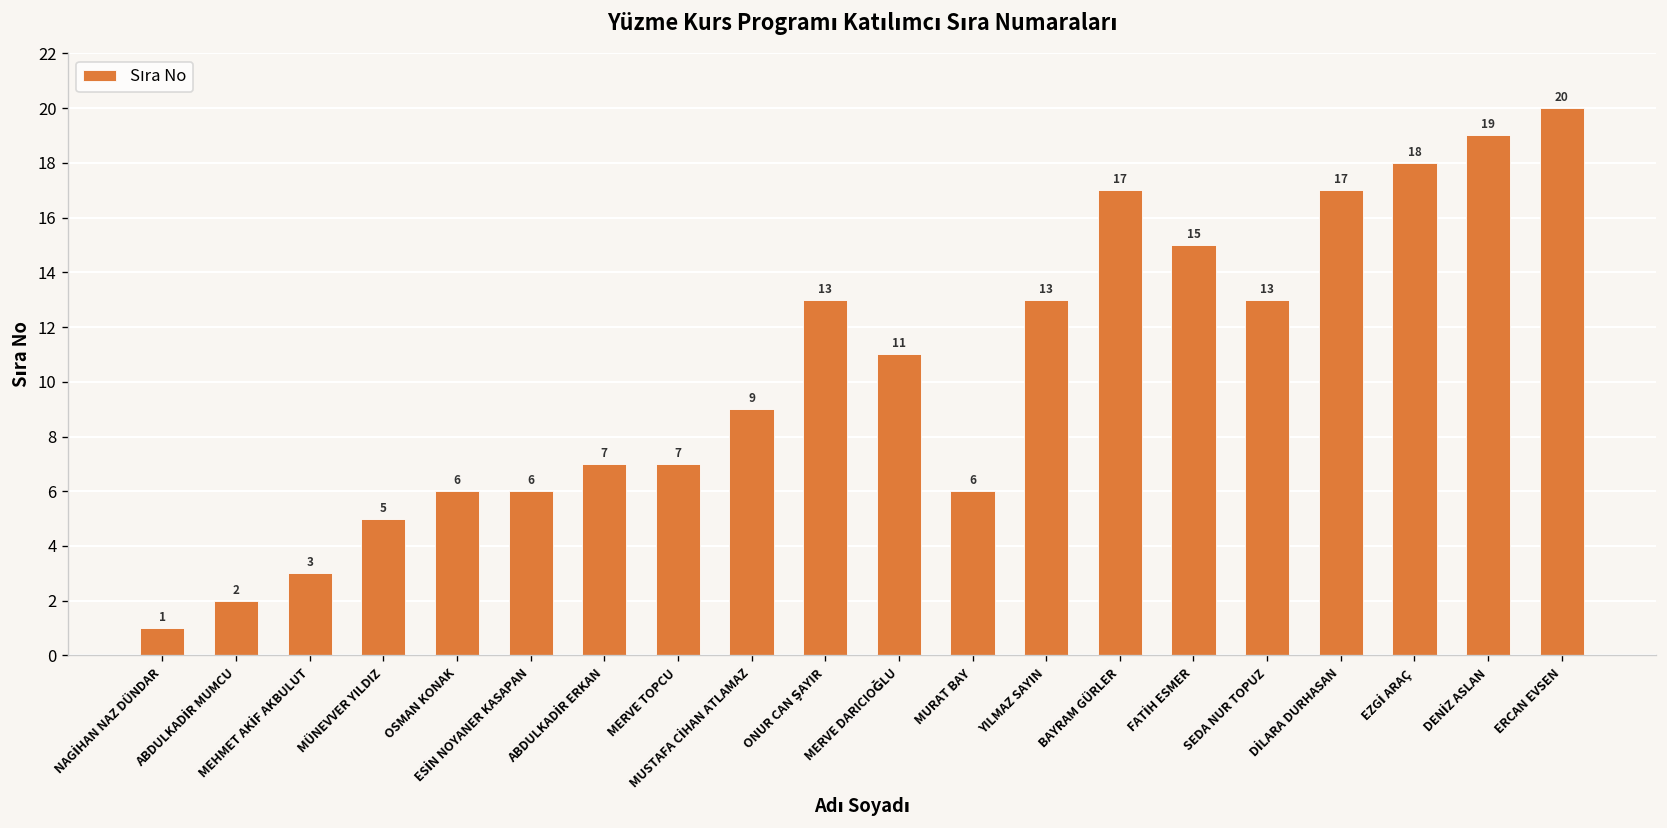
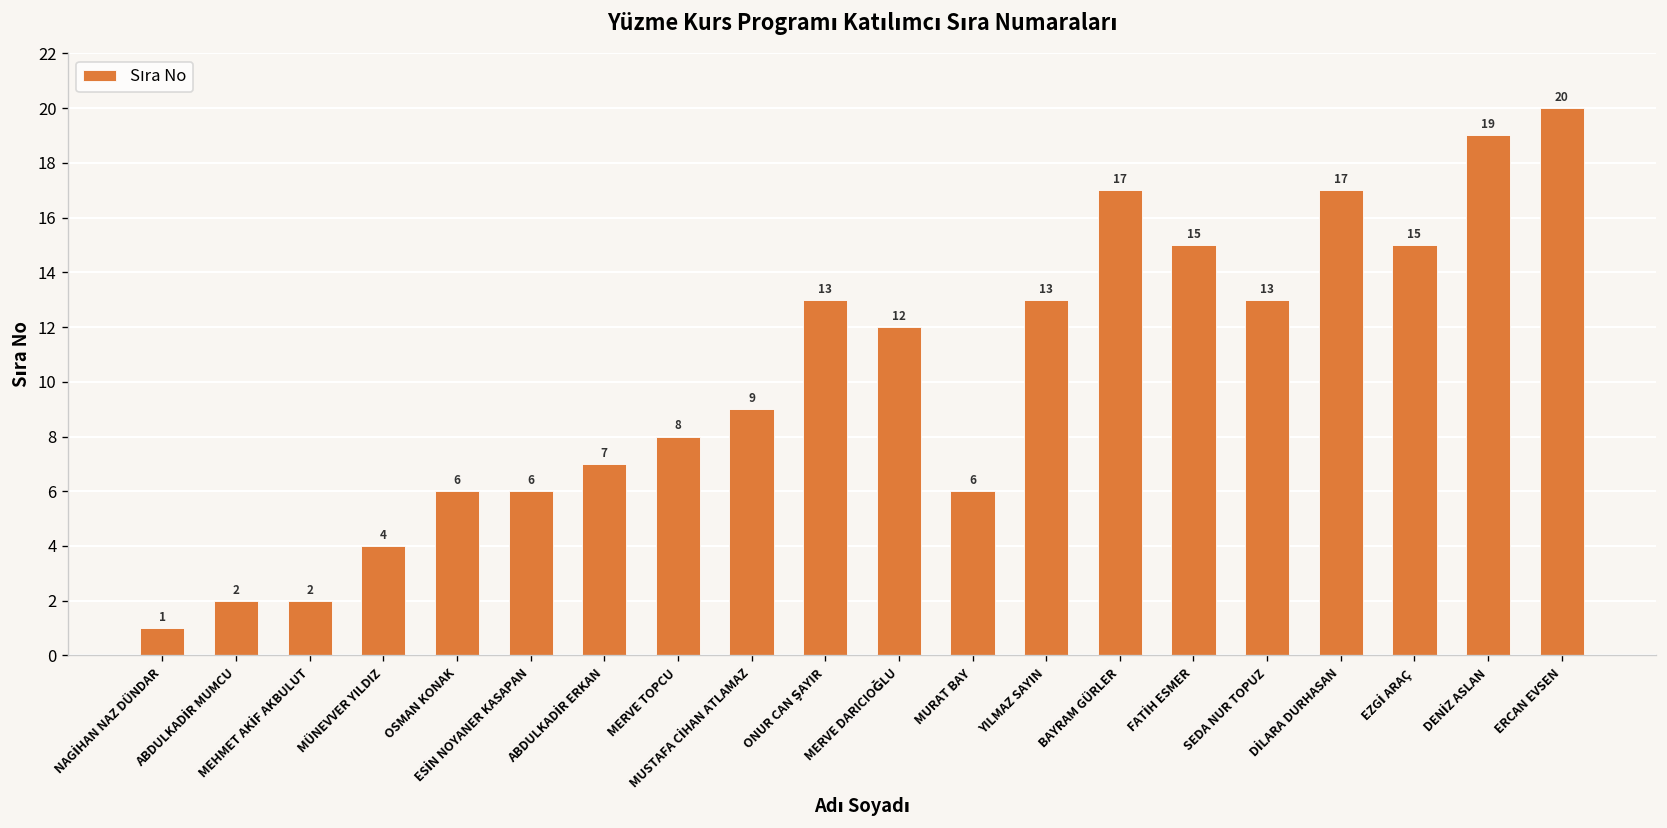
MEHMET AKİF AKBULUT: 3 -> 2
MÜNEVVER YILDIZ: 5 -> 4
MERVE TOPCU: 7 -> 8
MERVE DARICIOĞLU: 11 -> 12
EZGİ ARAÇ: 18 -> 15
